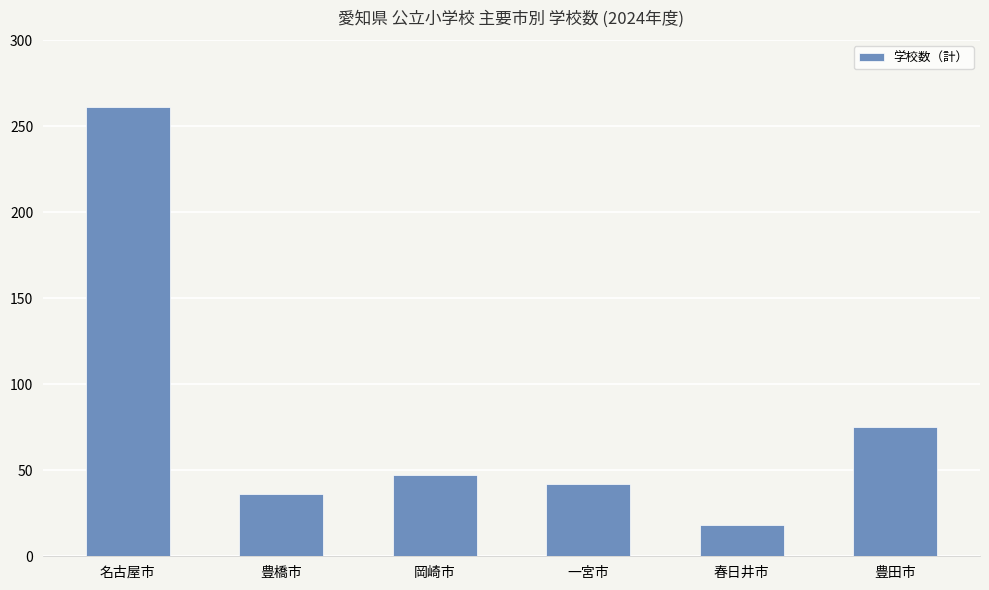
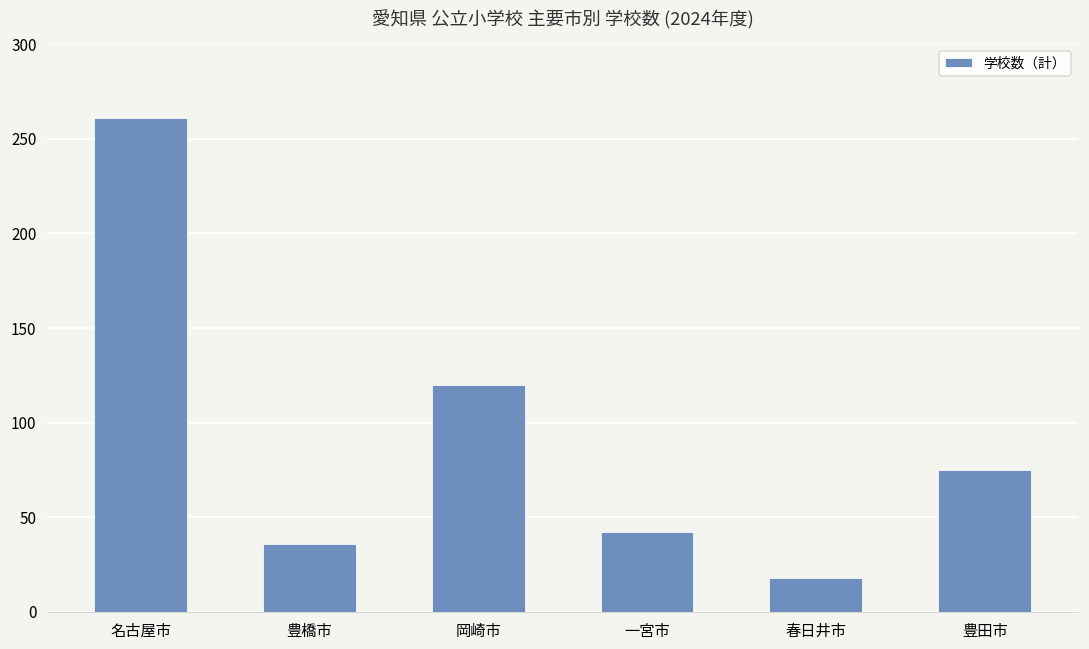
岡崎市: 47 -> 120
